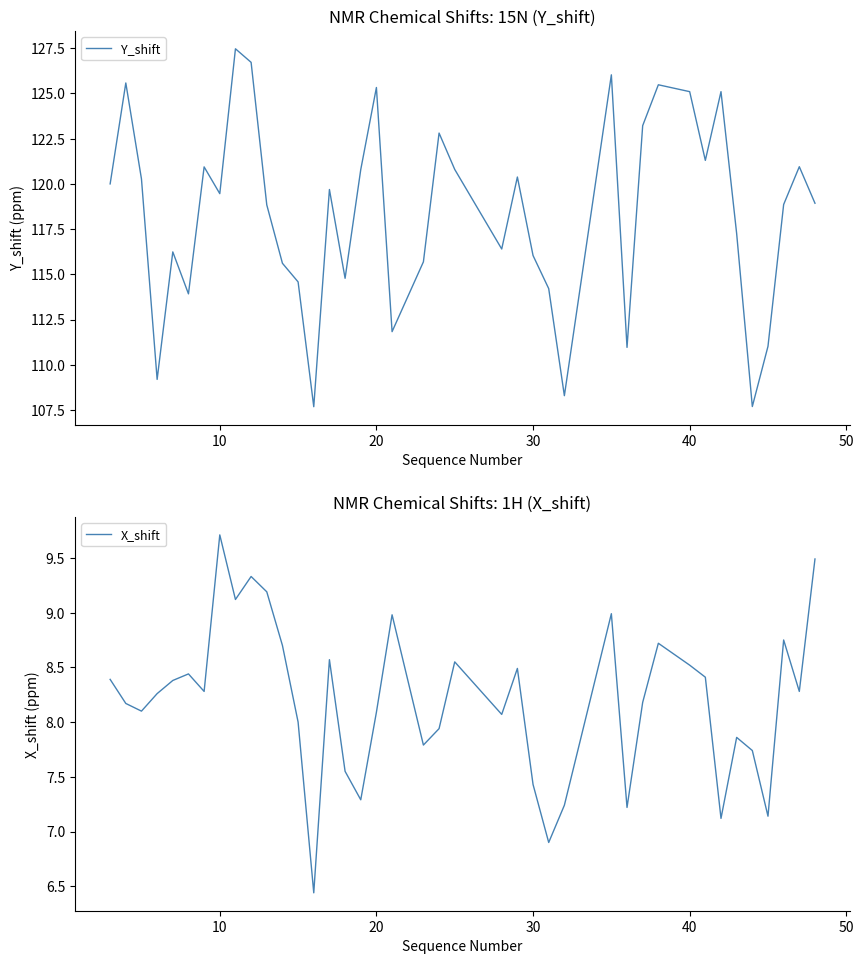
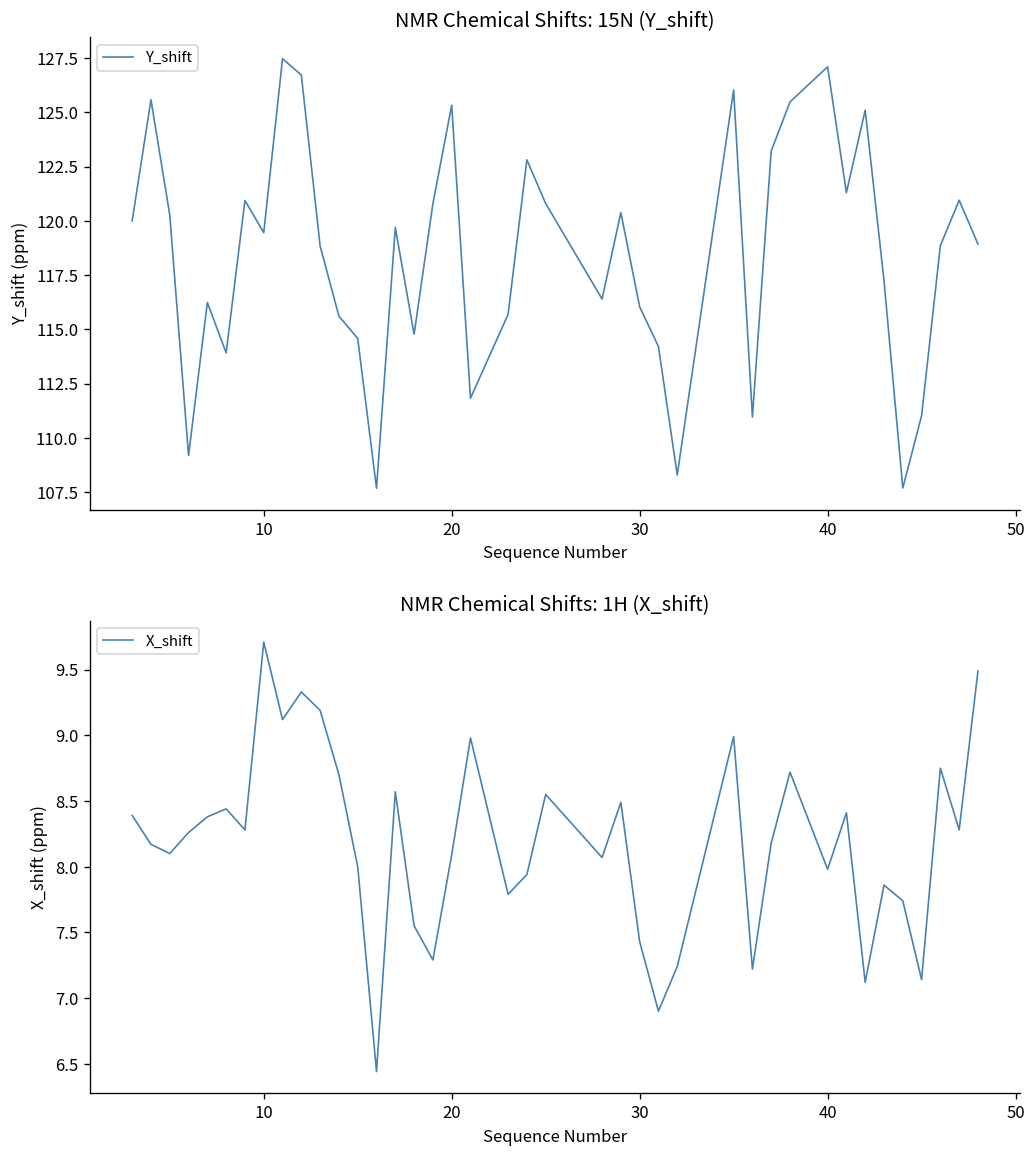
NMR Chemical Shifts: 15N (Y_shift), 40: 125.1 -> 127.1
NMR Chemical Shifts: 1H (X_shift), 40: 8.52 -> 7.98
